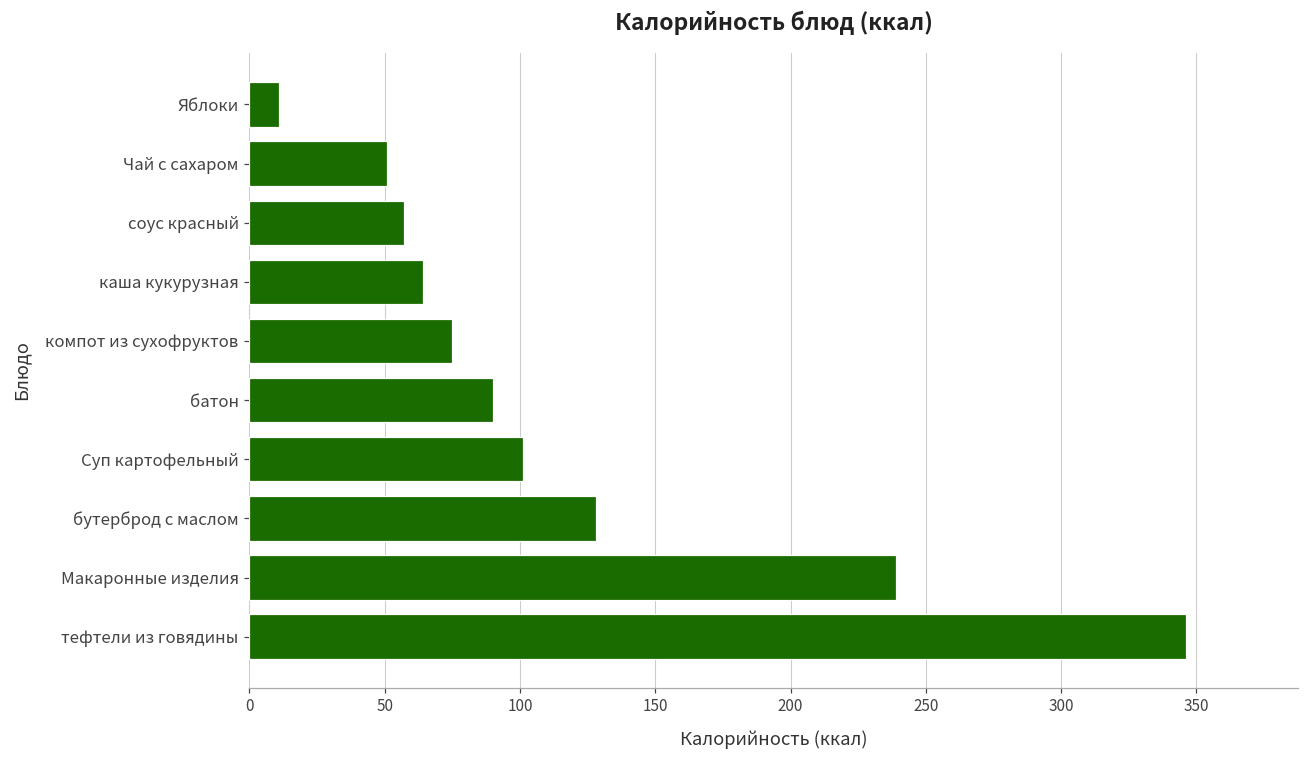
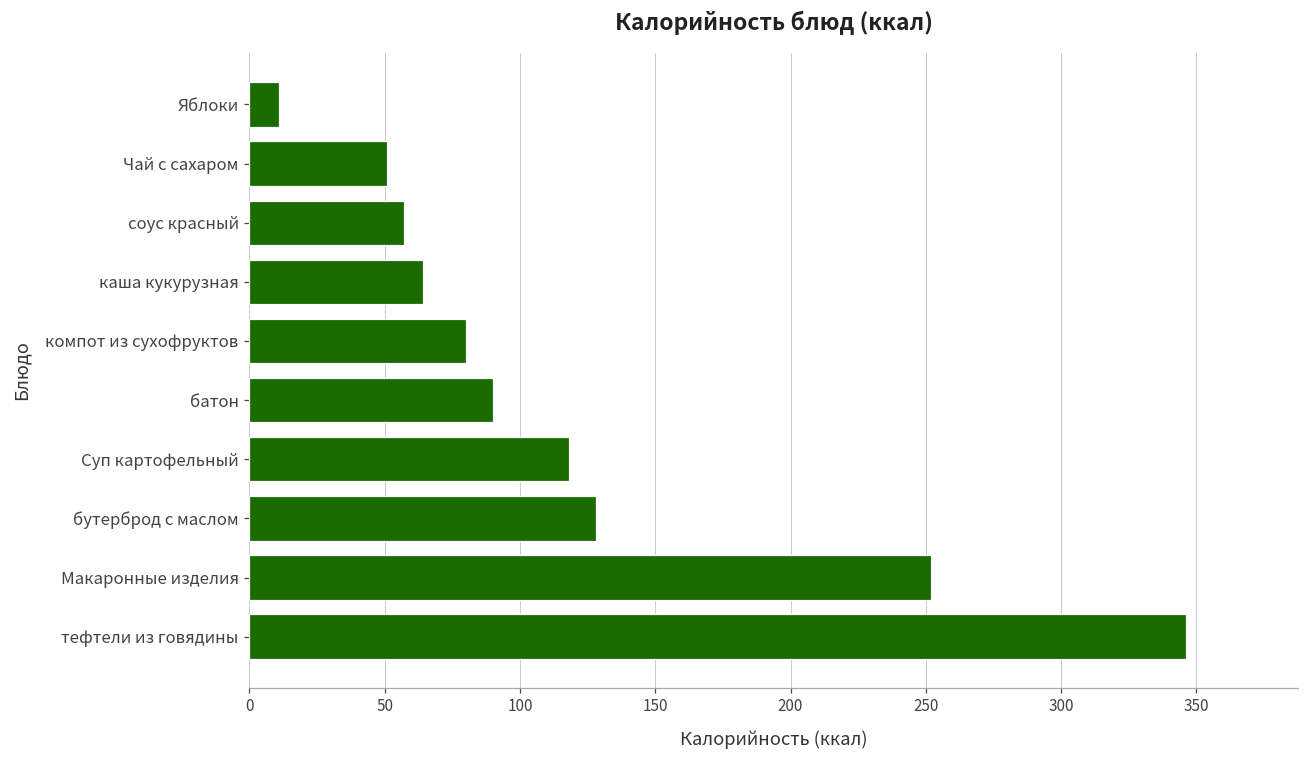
компот из сухофруктов: 75 -> 80
Суп картофельный: 101 -> 118
Макаронные изделия: 239 -> 252
